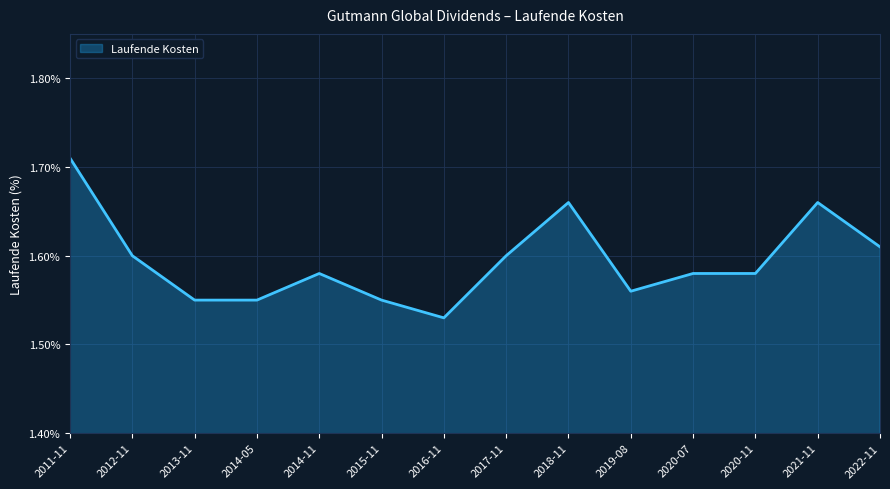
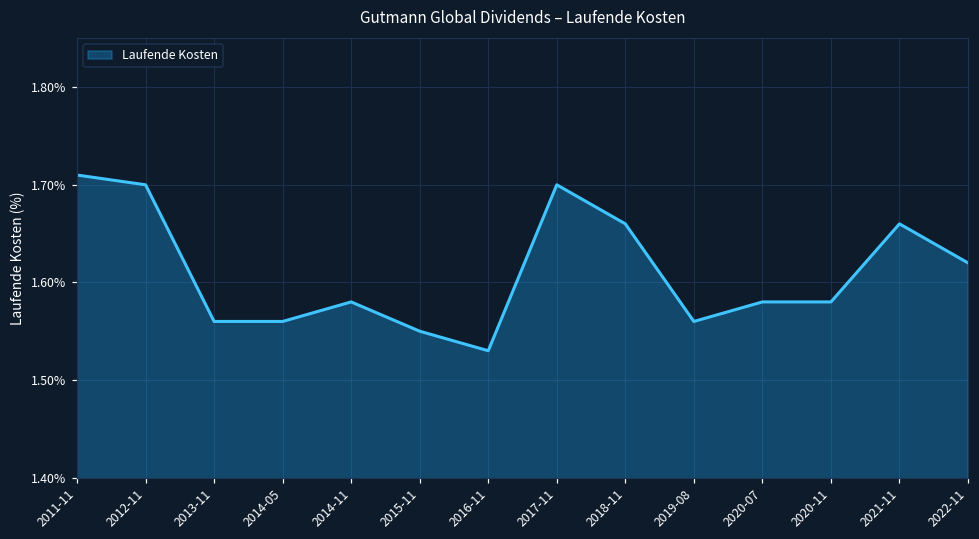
2012-11: 1.6% -> 1.7%
2013-11: 1.55% -> 1.56%
2014-05: 1.55% -> 1.56%
2017-11: 1.6% -> 1.7%
2022-11: 1.61% -> 1.62%
